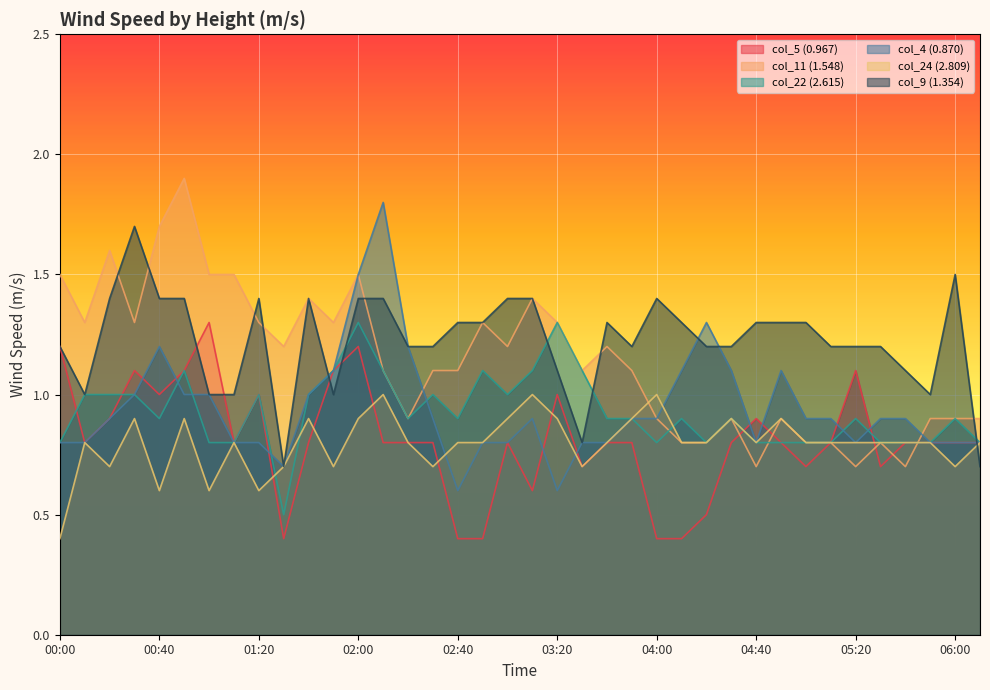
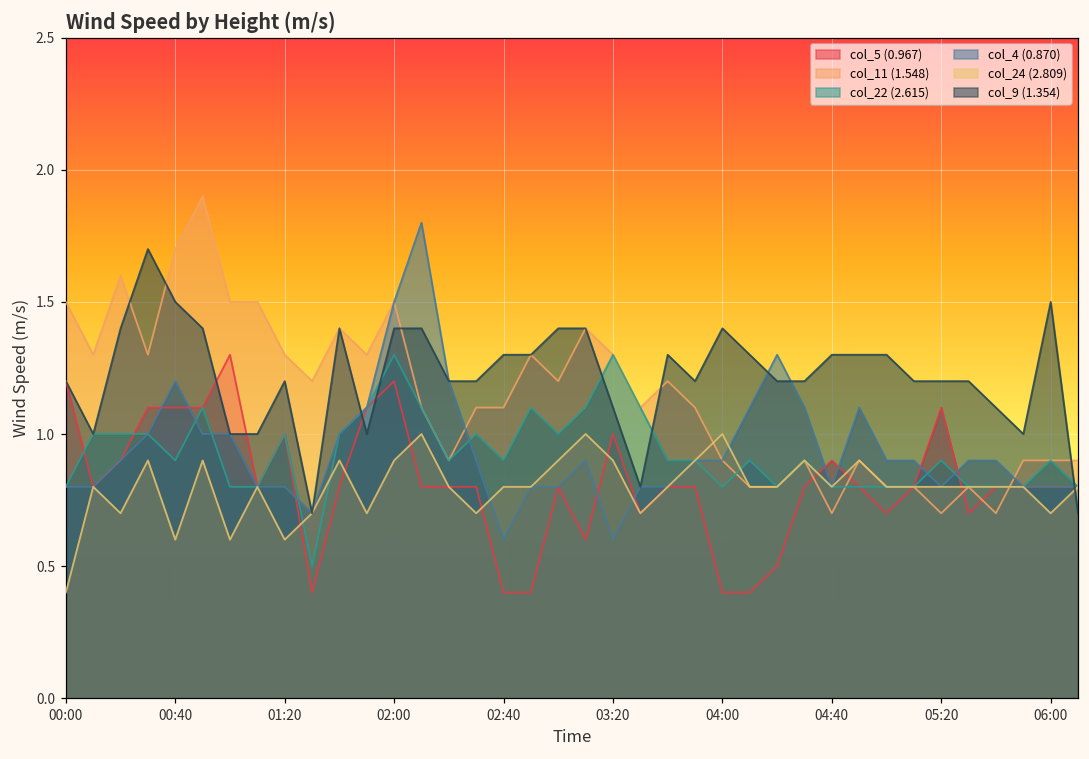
col_5 (0.967), 00:40: 1.0 -> 1.1
col_9 (1.354), 00:40: 1.4 -> 1.5
col_9 (1.354), 01:20: 1.4 -> 1.2
